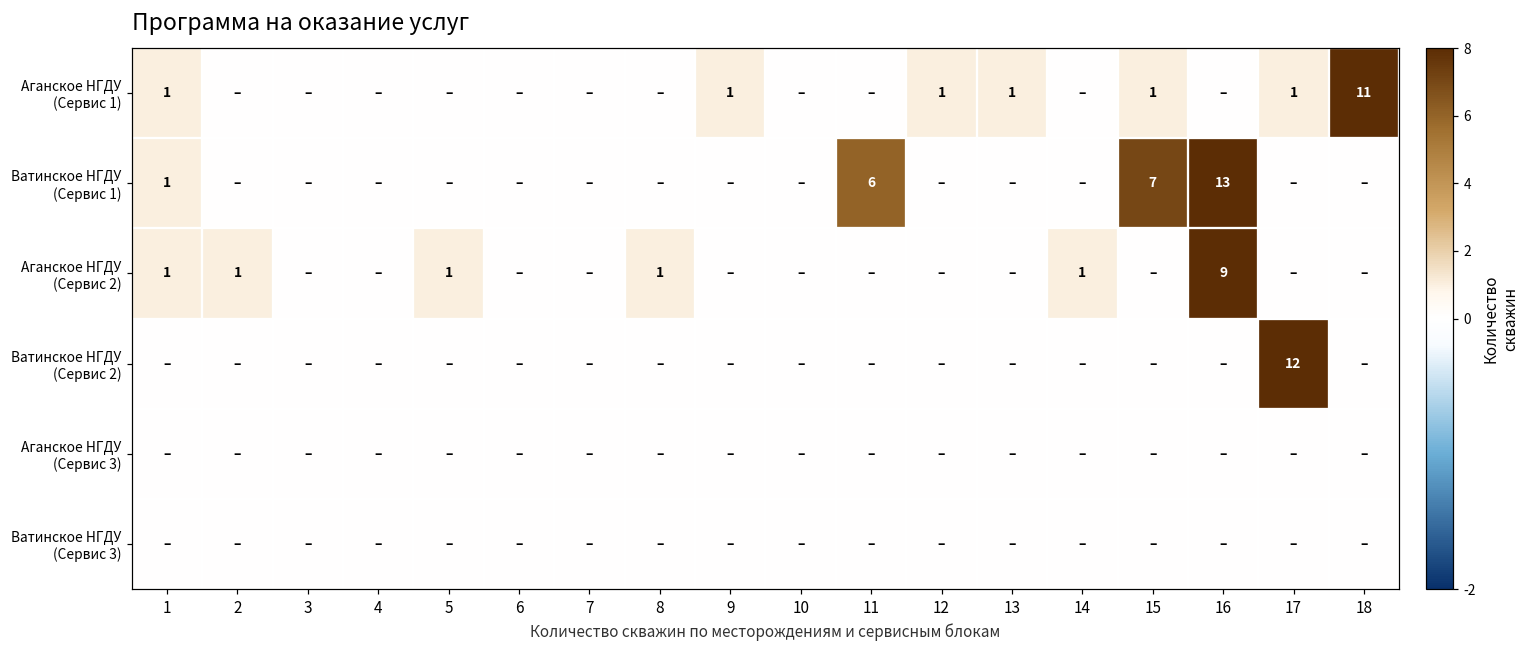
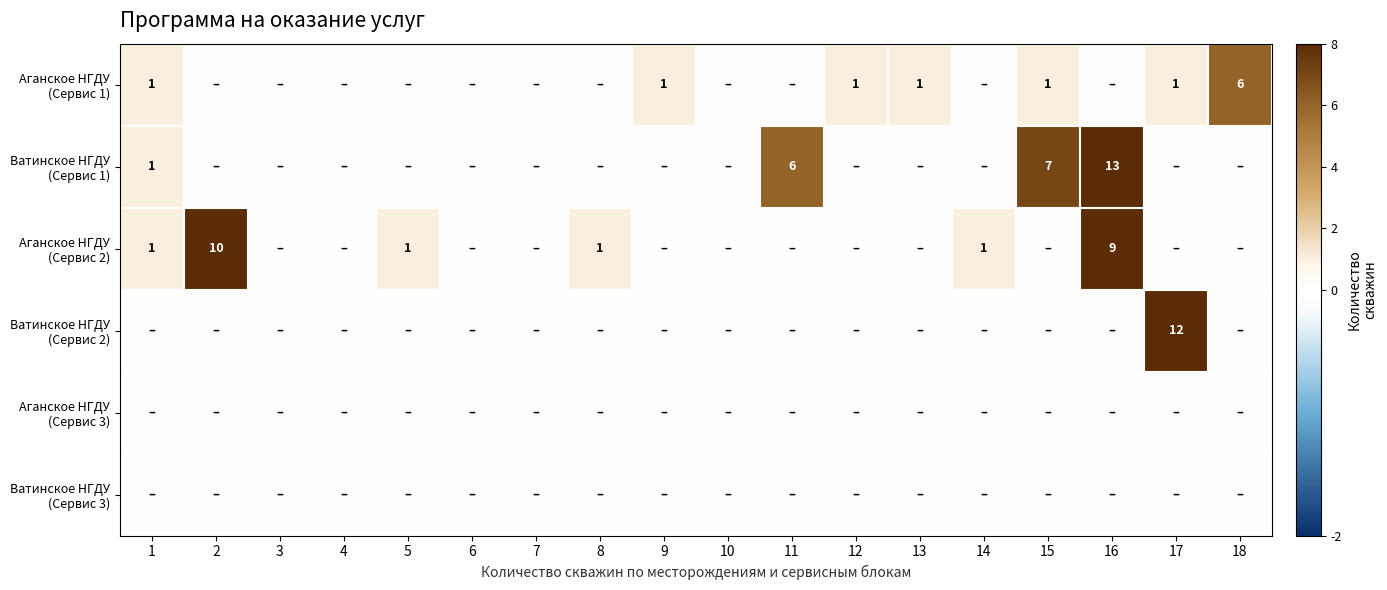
Аганское НГДУ (Сервис 1), 18: 11 -> 6
Аганское НГДУ (Сервис 2), 2: 1 -> 10
